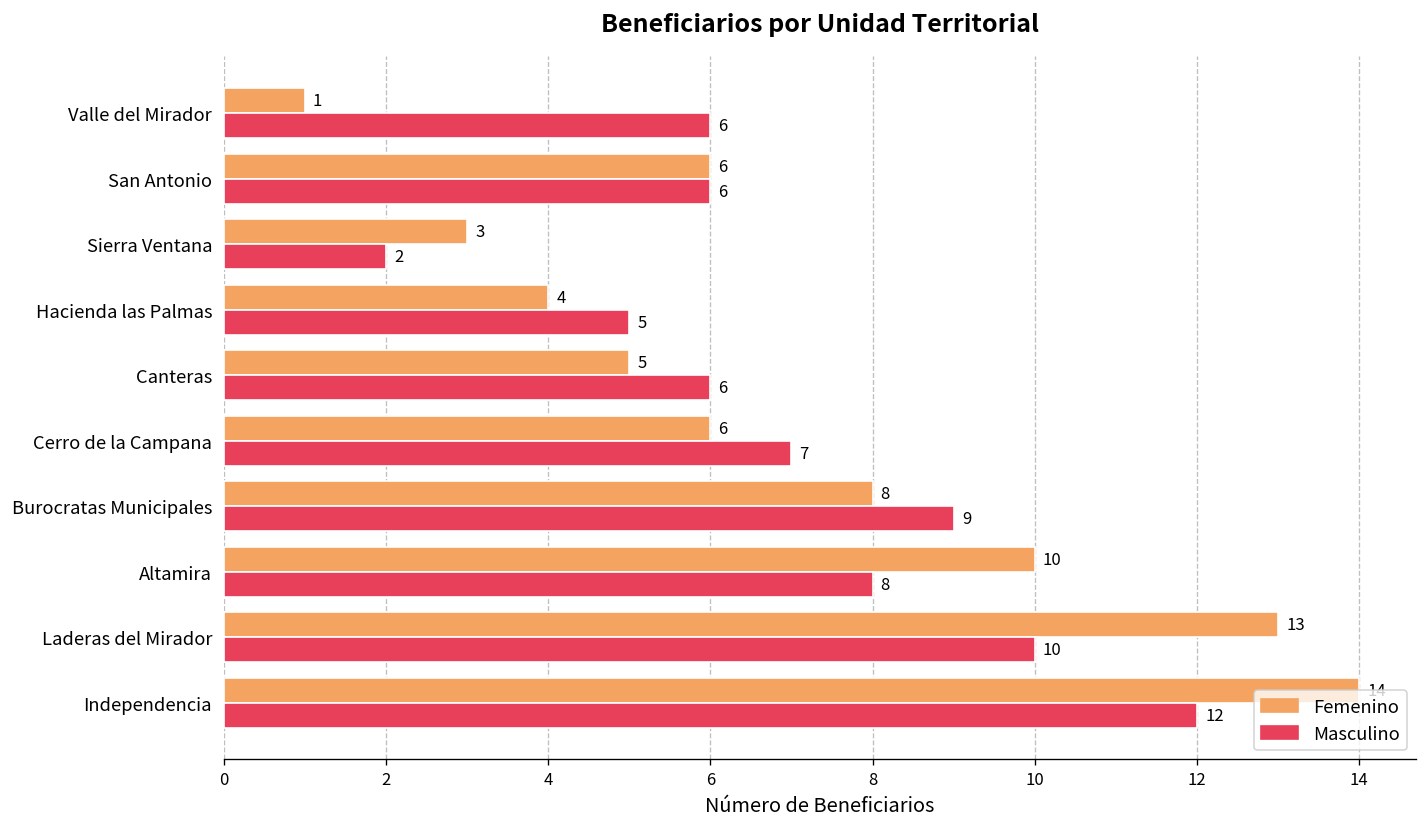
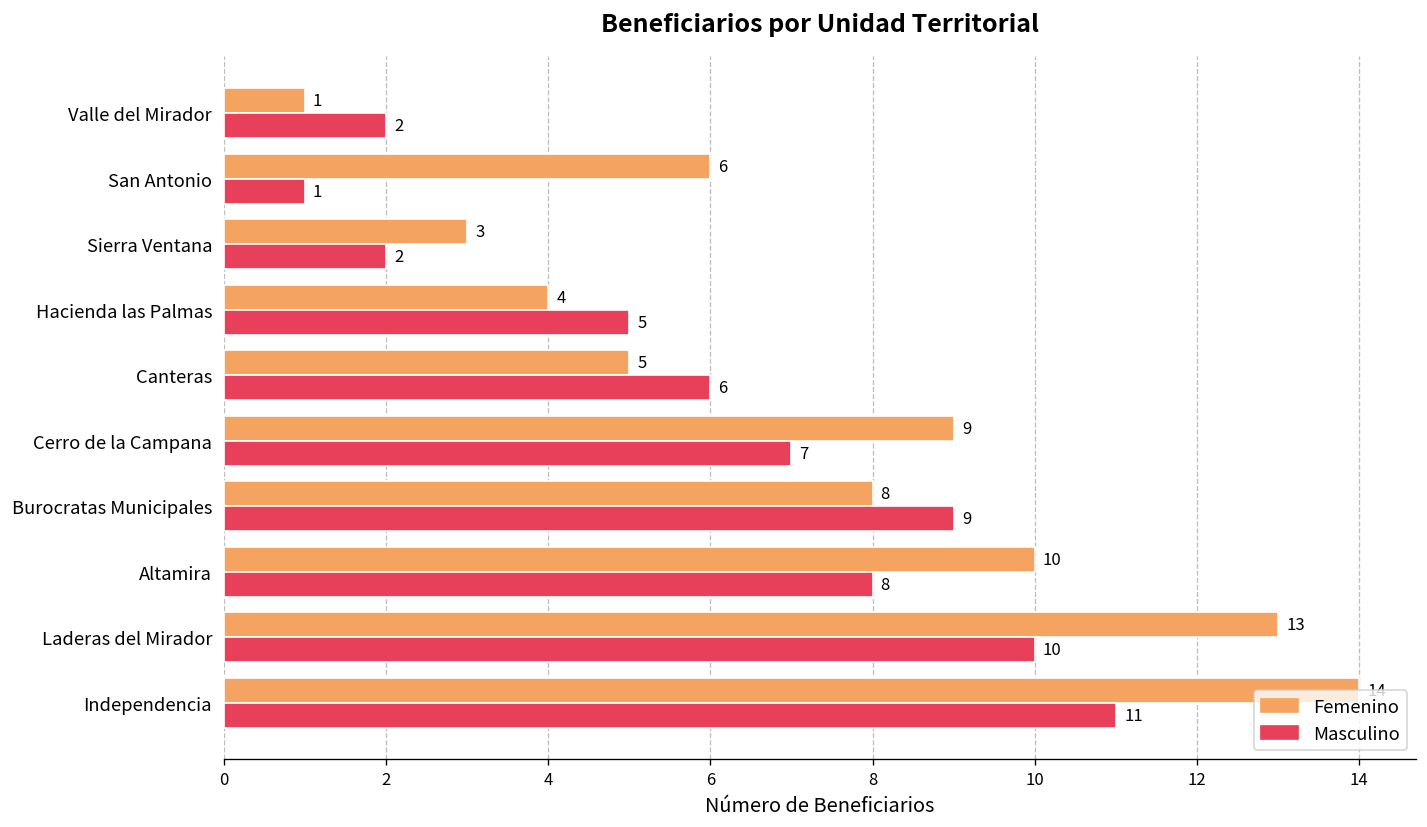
Masculino, Valle del Mirador: 6 -> 2
Masculino, San Antonio: 6 -> 1
Femenino, Cerro de la Campana: 6 -> 9
Masculino, Independencia: 12 -> 11
